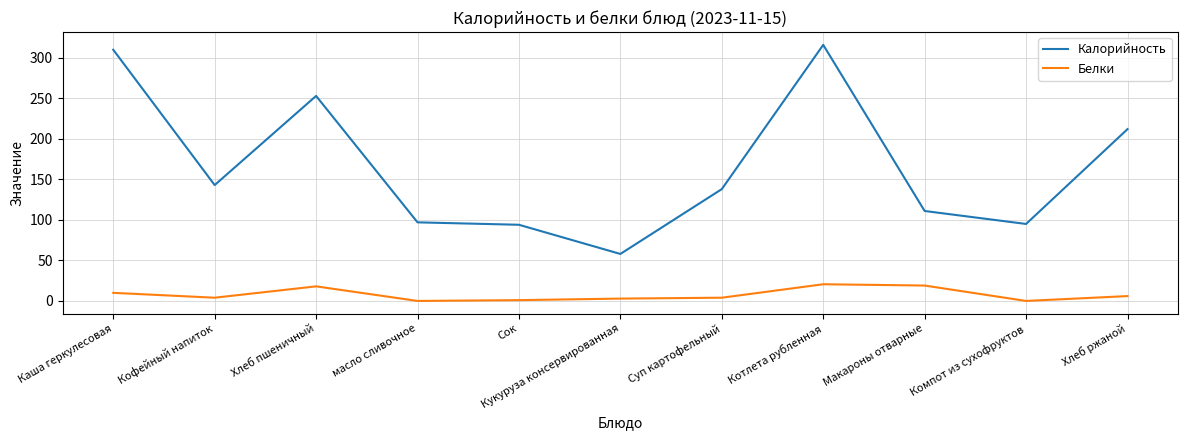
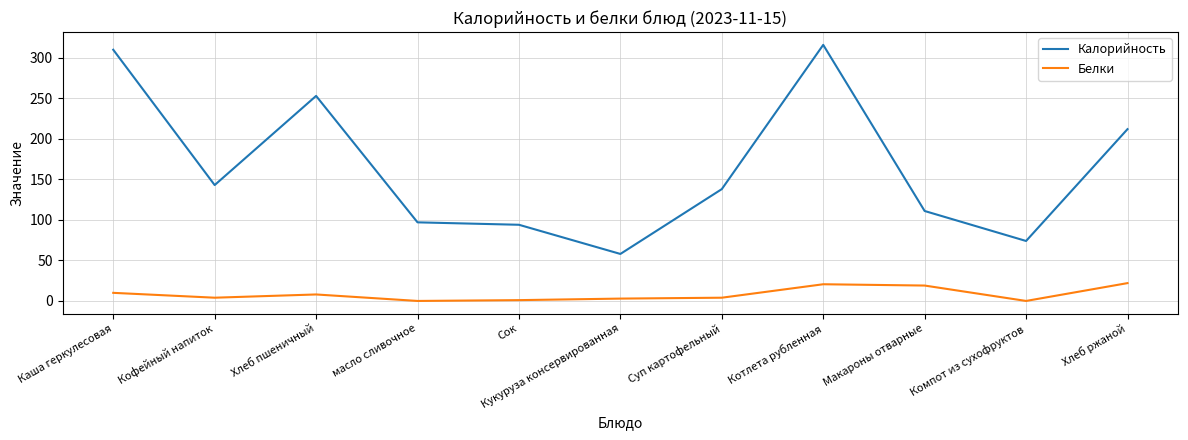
Белки, Хлеб пшеничный: 20 -> 10
Калорийность, Компот из сухофруктов: 100 -> 70
Белки, Хлеб ржаной: 10 -> 20
